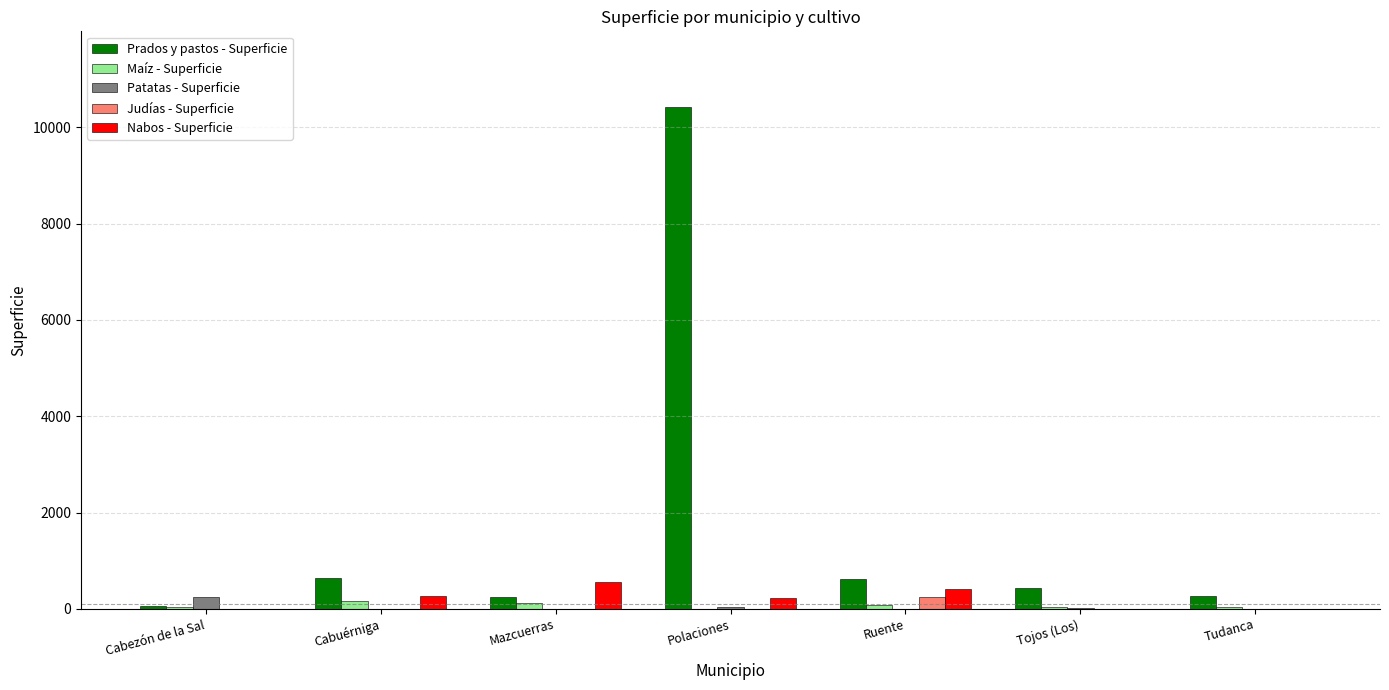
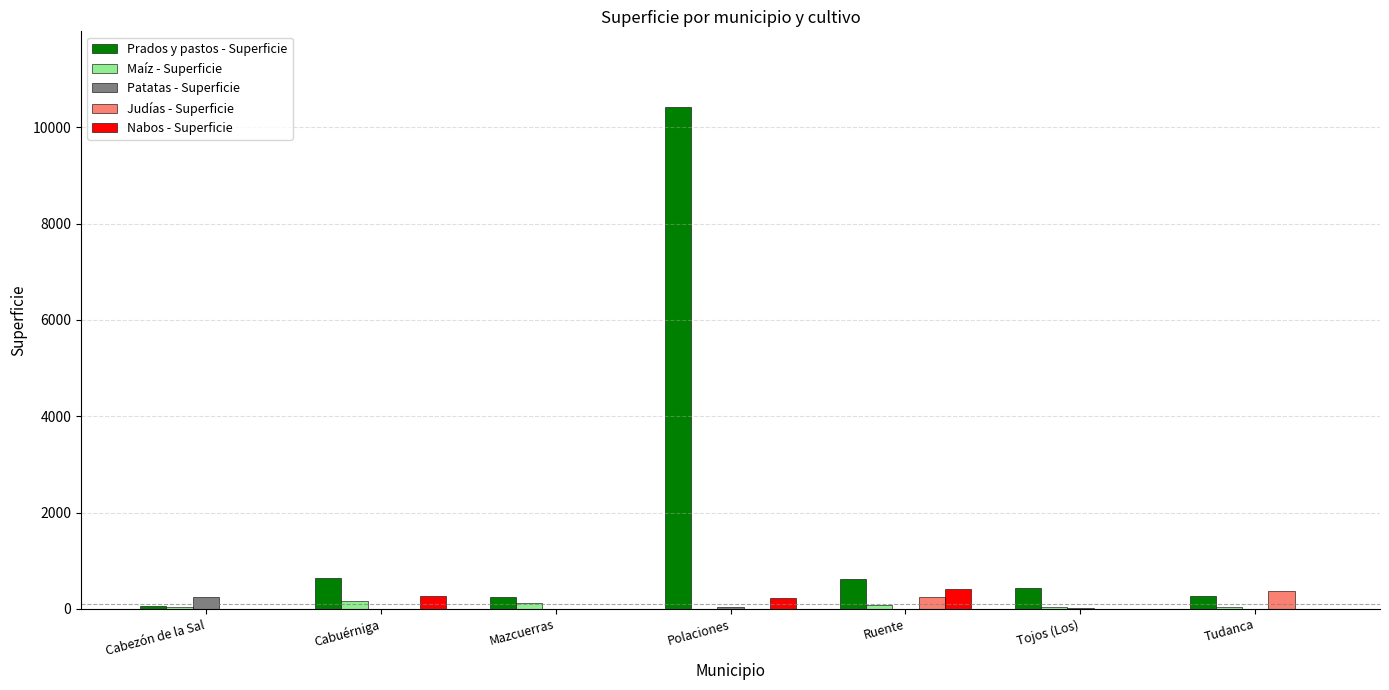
Nabos - Superficie, Mazcuerras: 500 -> 0
Judías - Superficie, Tudanca: 0 -> 400
